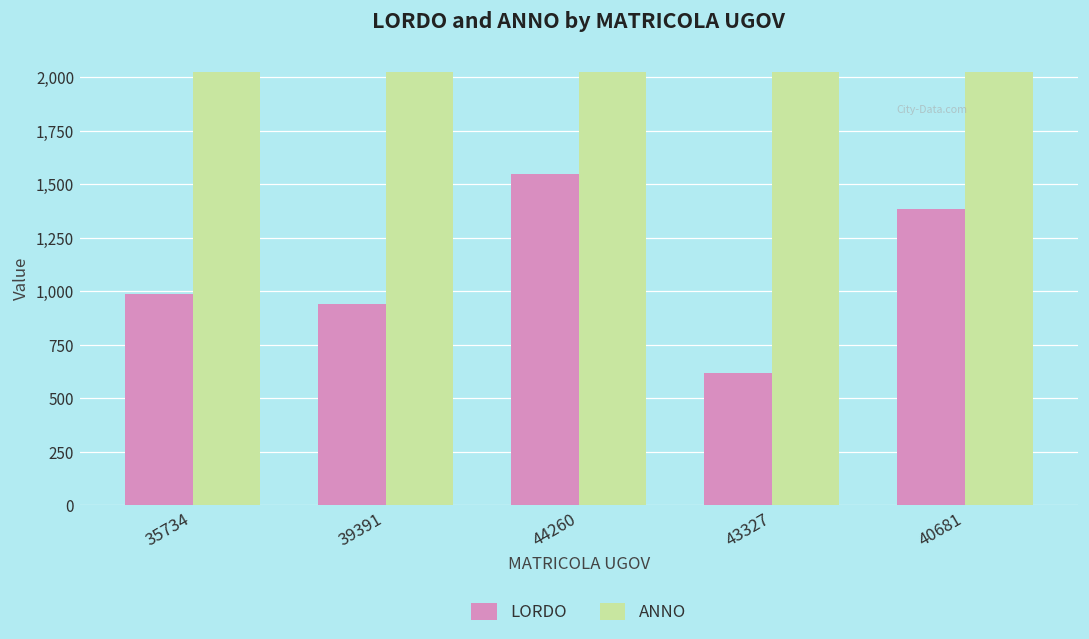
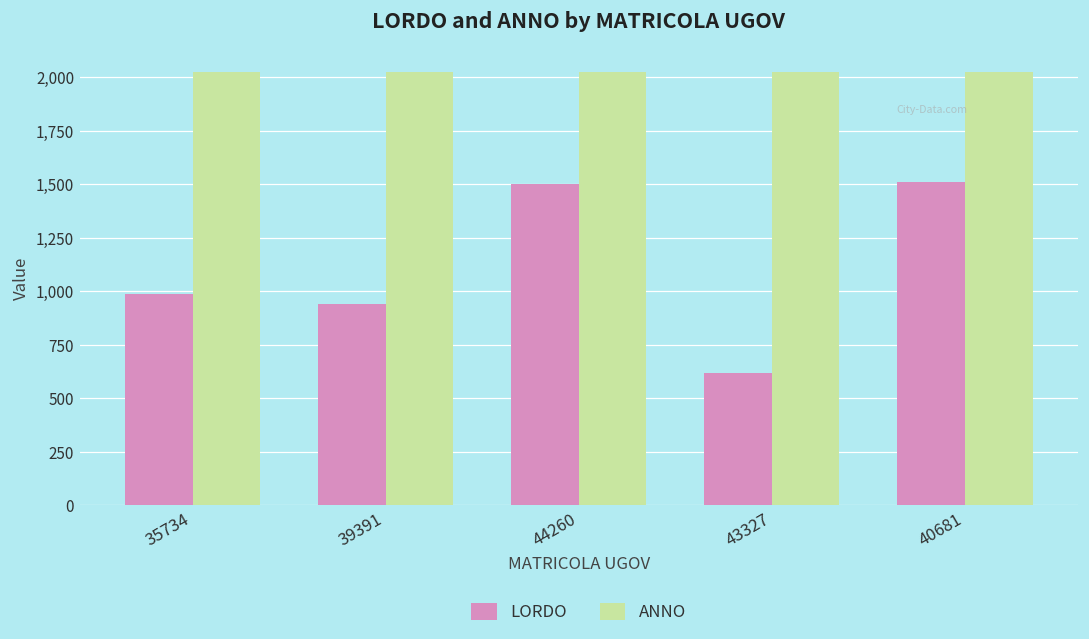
LORDO, 44260: 1,550 -> 1,500
LORDO, 40681: 1,380 -> 1,510
